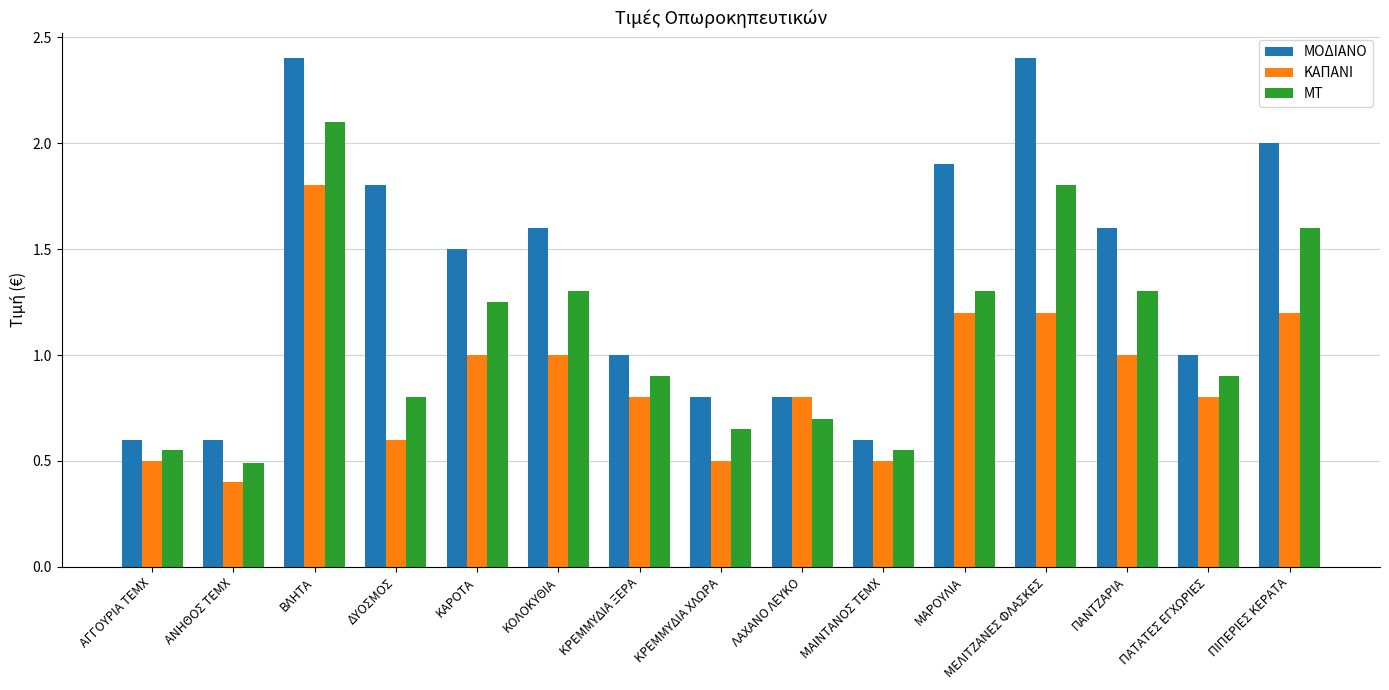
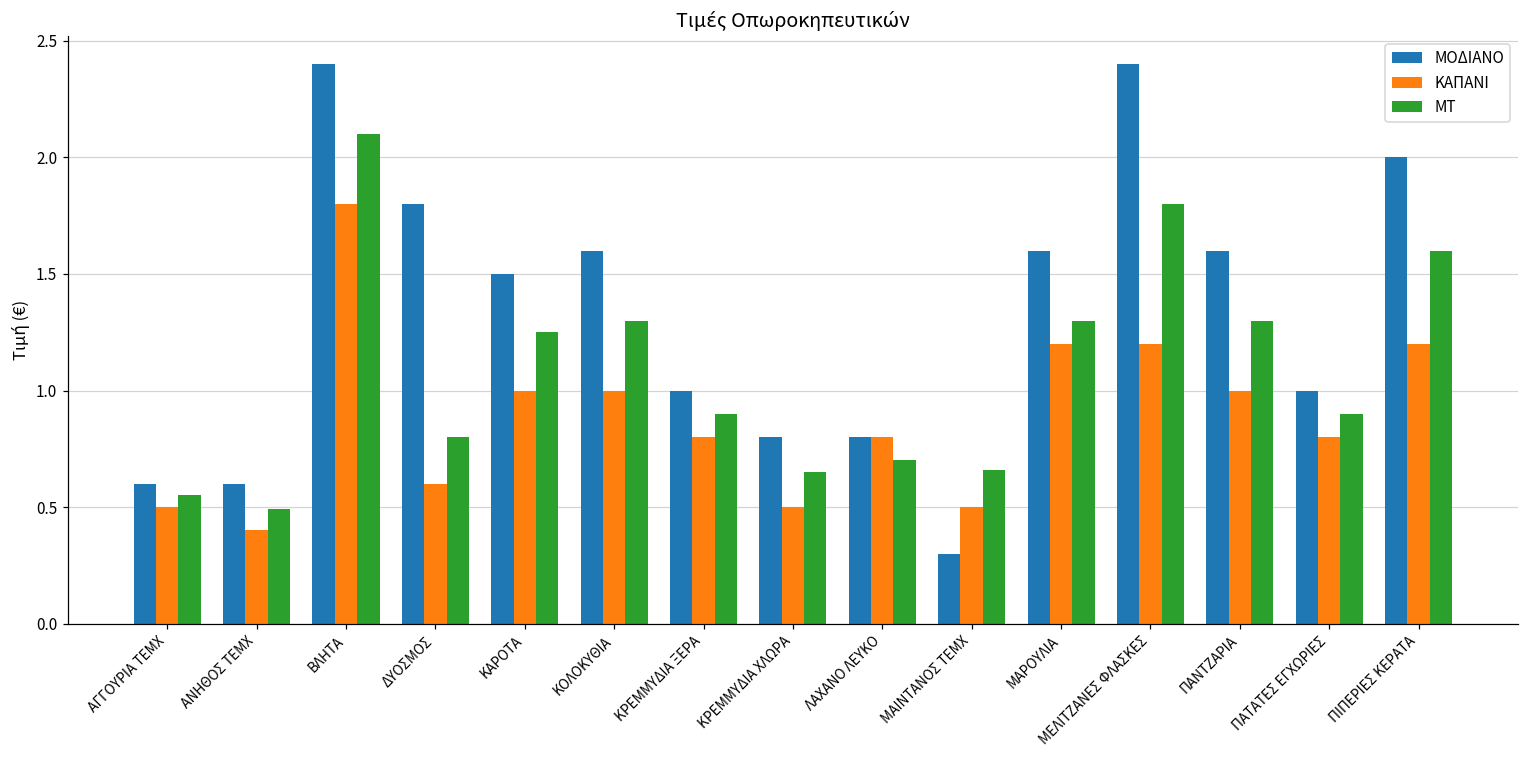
ΜΟΔΙΑΝΟ, ΜΑΙΝΤΑΝΟΣ ΤΕΜΧ: 0.6 -> 0.3
ΜΤ, ΜΑΙΝΤΑΝΟΣ ΤΕΜΧ: 0.55 -> 0.66
ΜΟΔΙΑΝΟ, ΜΑΡΟΥΛΙΑ: 1.9 -> 1.6
